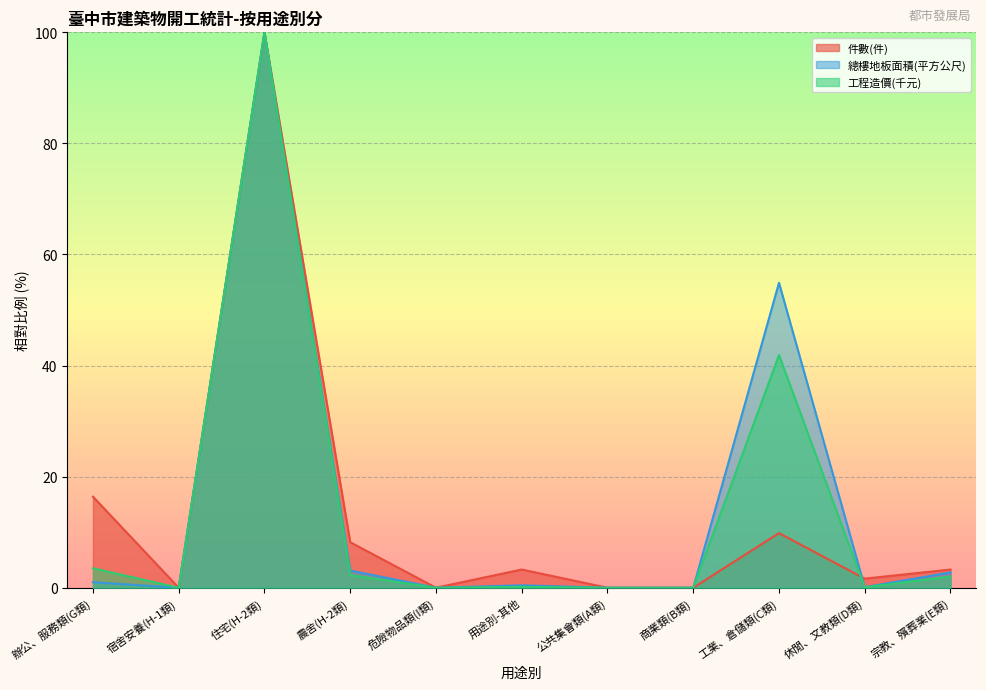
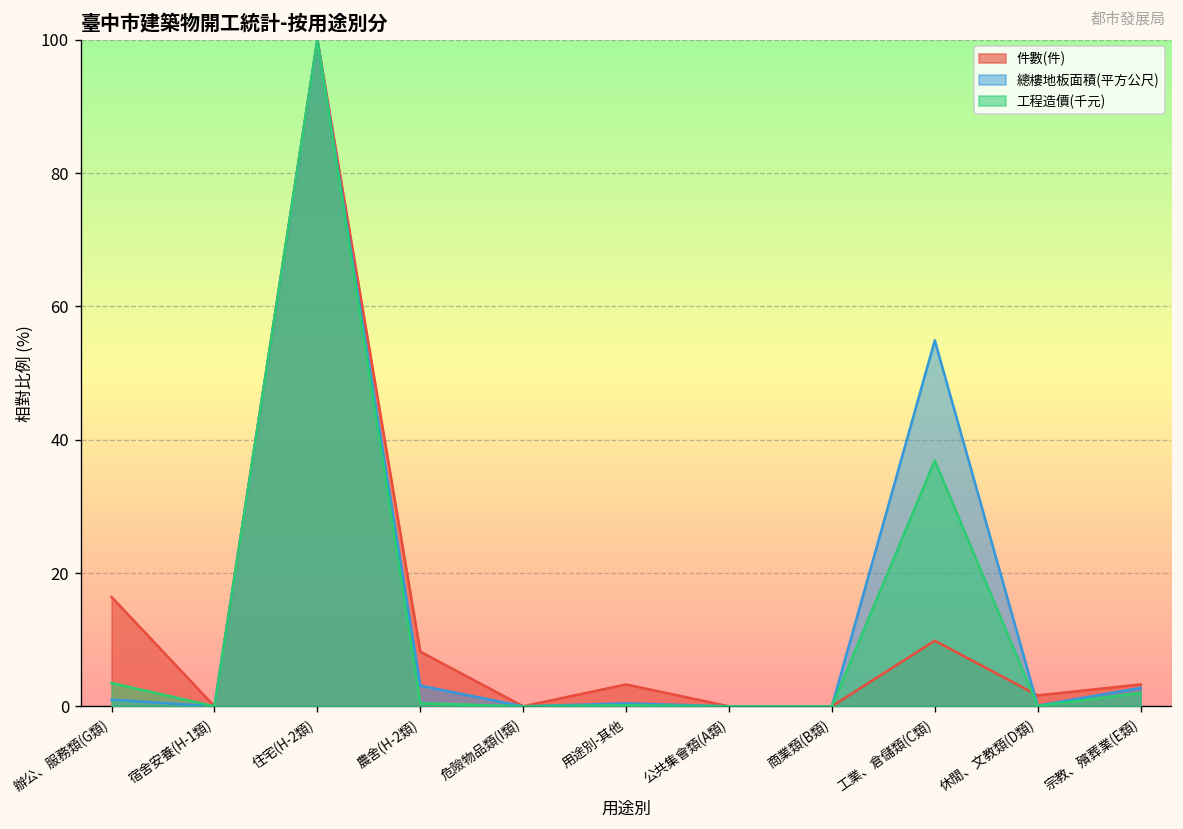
工程造價(千元), 農舍(H-2類): 2 -> 0
工程造價(千元), 工業、倉儲類(C類): 42 -> 37
